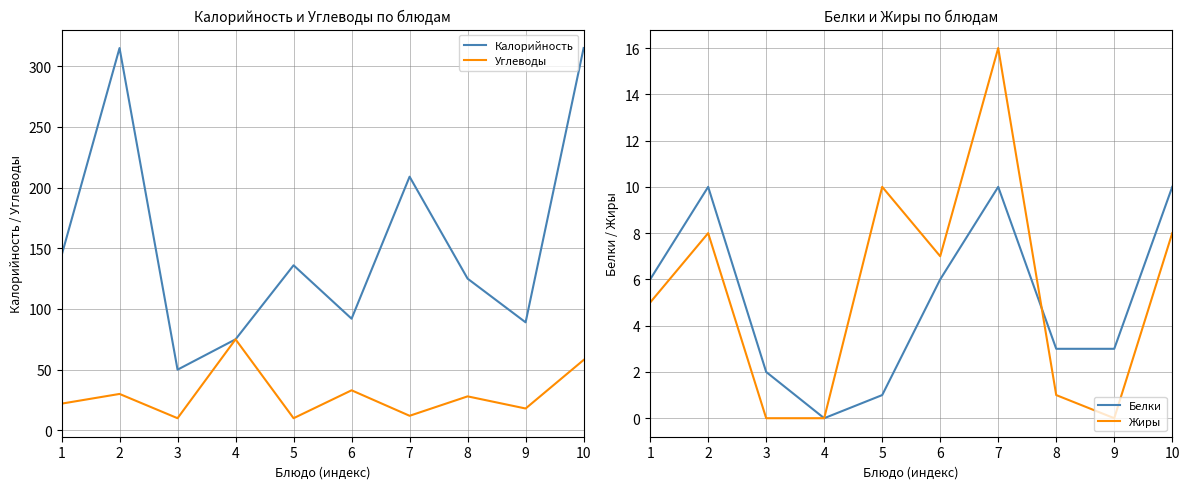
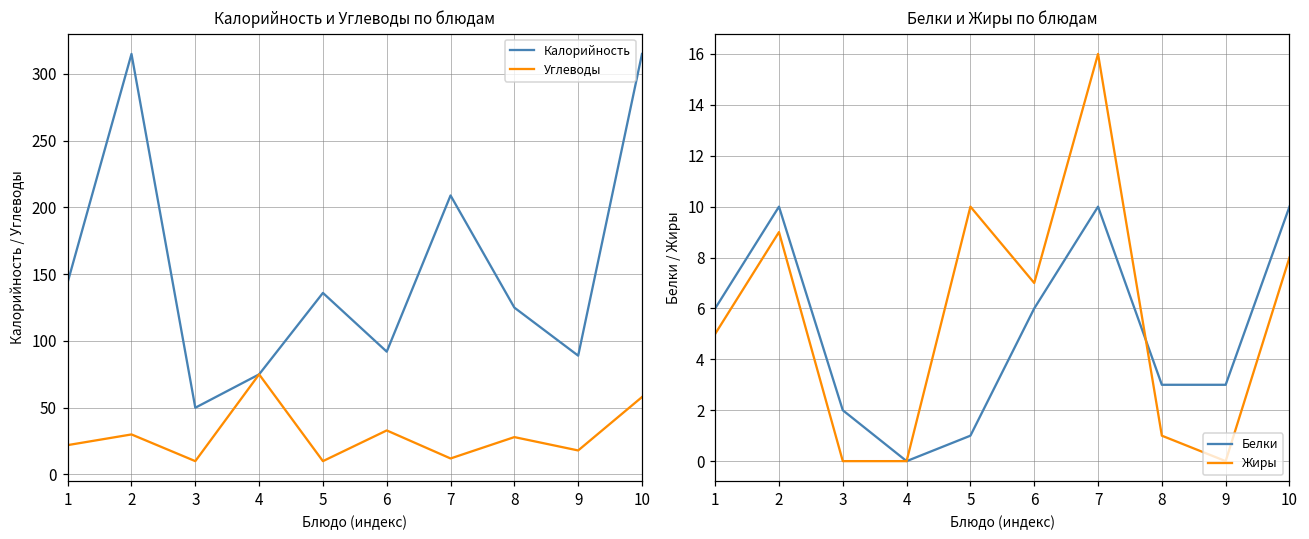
Белки и Жиры по блюдам, Жиры, 2: 8 -> 9
